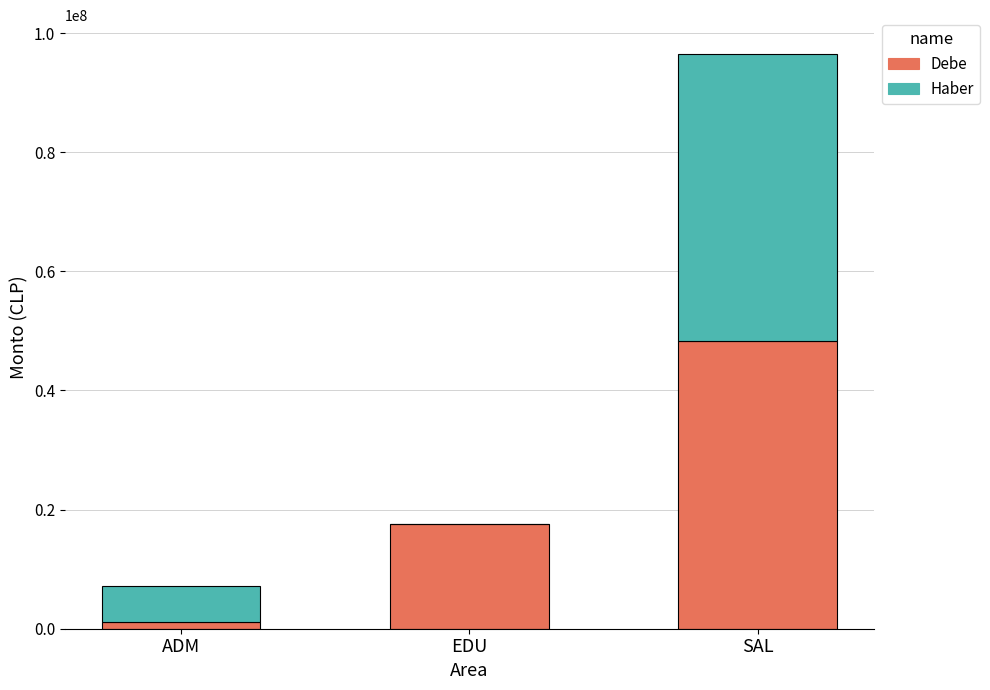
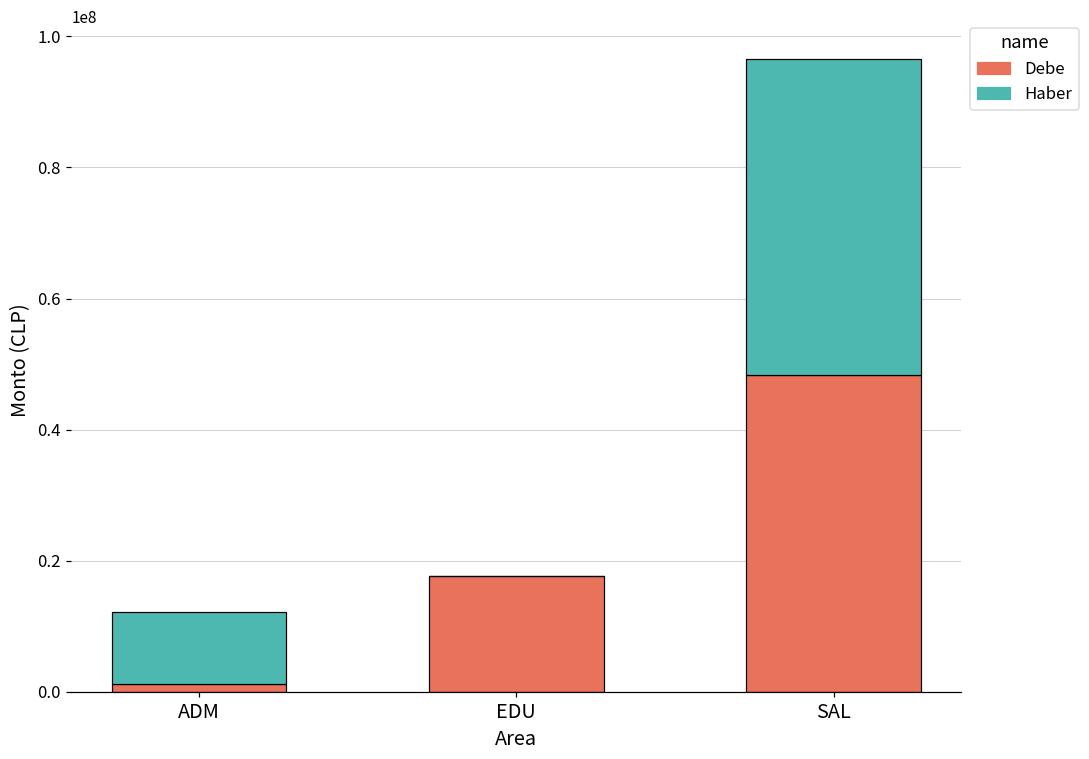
Haber, ADM: 6000000 -> 11000000
